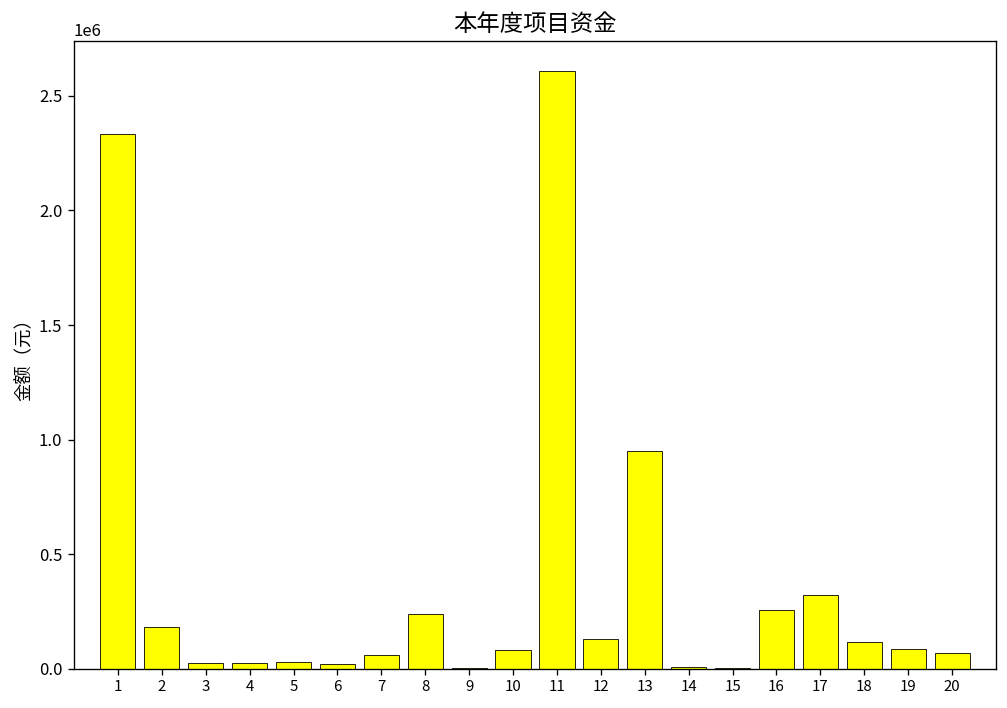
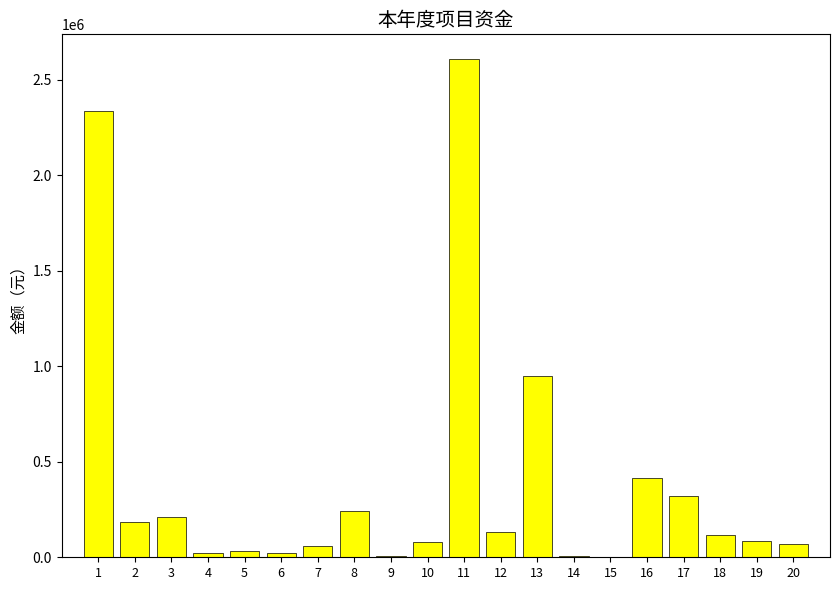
3: 20000 -> 210000
16: 260000 -> 420000
